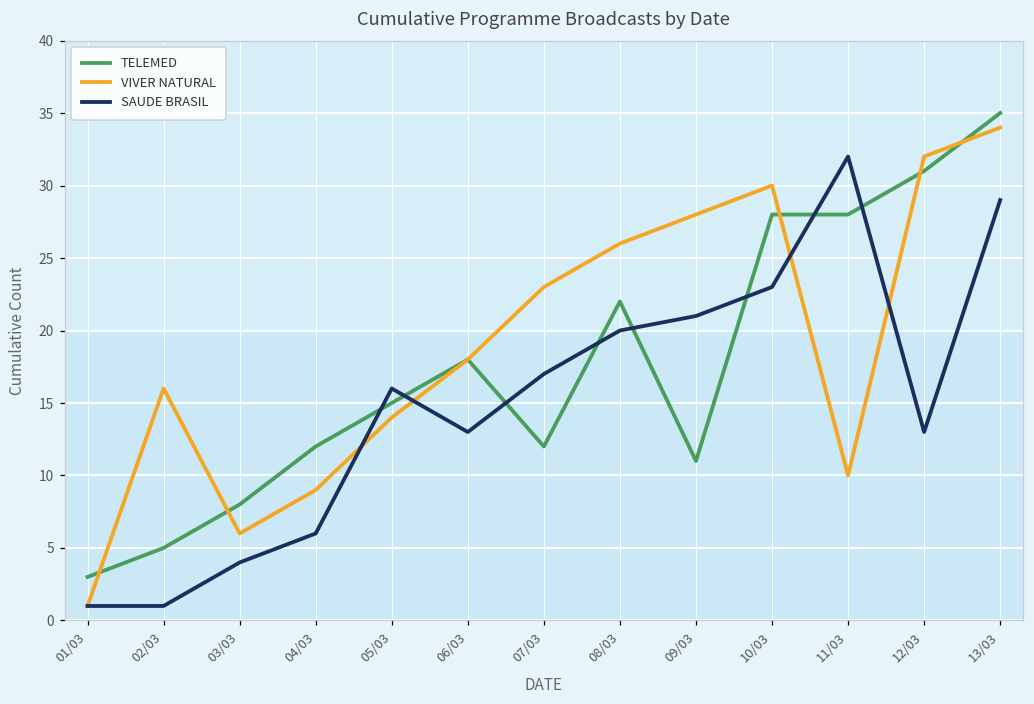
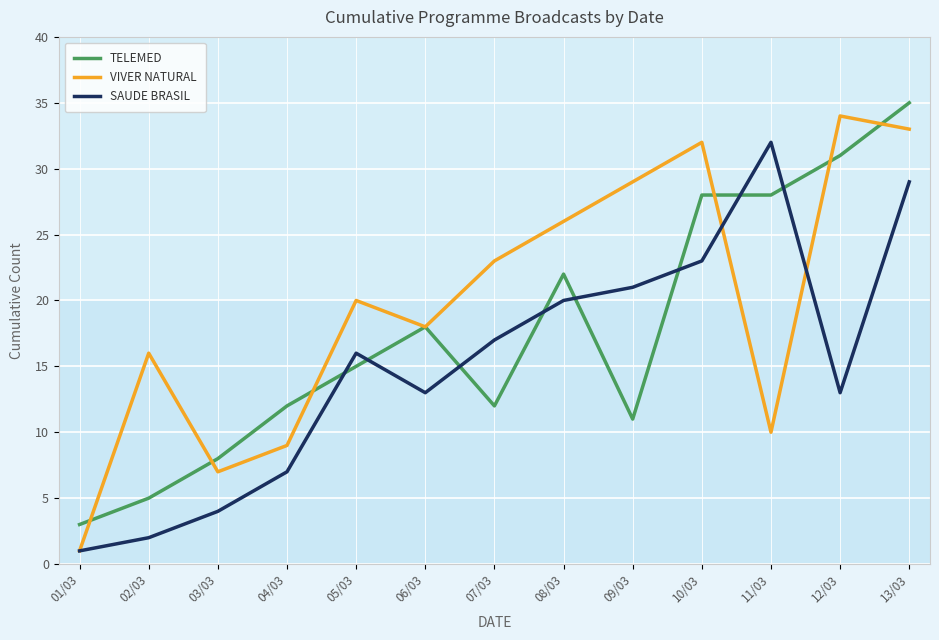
SAUDE BRASIL, 02/03: 1 -> 2
VIVER NATURAL, 03/03: 6 -> 7
SAUDE BRASIL, 04/03: 6 -> 7
VIVER NATURAL, 05/03: 14 -> 20
VIVER NATURAL, 09/03: 28 -> 29
VIVER NATURAL, 10/03: 30 -> 32
VIVER NATURAL, 12/03: 32 -> 34
VIVER NATURAL, 13/03: 34 -> 33
